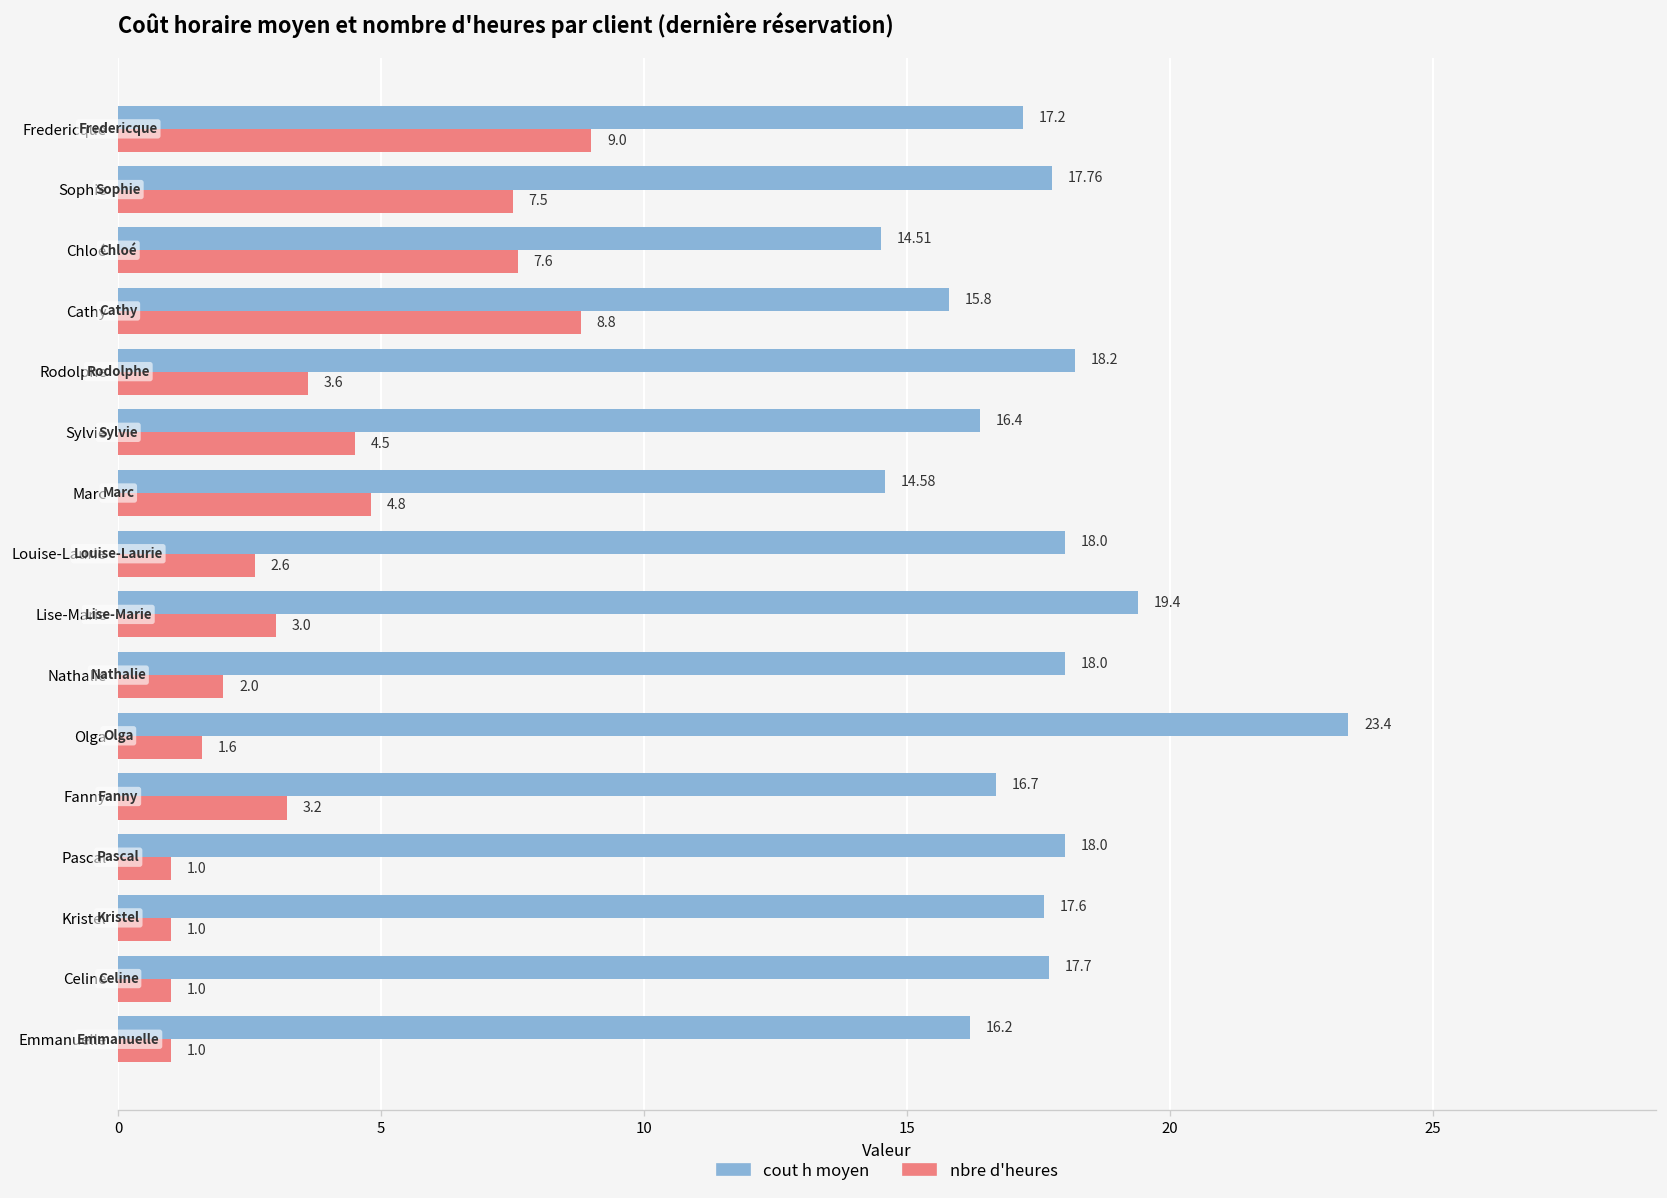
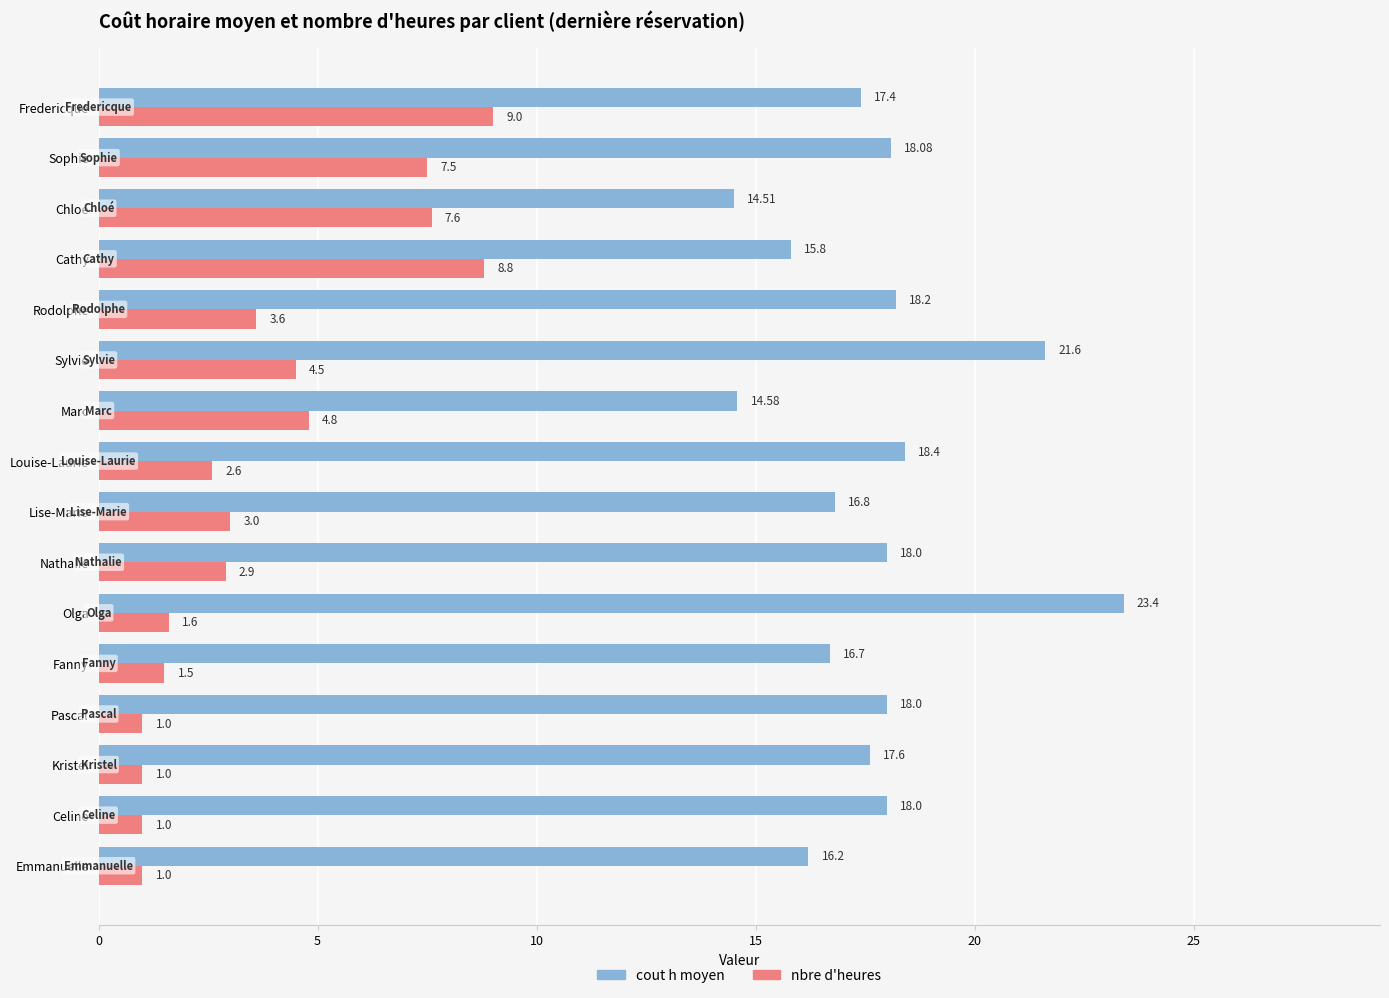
cout h moyen, Fredericque: 17.2 -> 17.4
cout h moyen, Sophie: 17.76 -> 18.08
cout h moyen, Sylvie: 16.4 -> 21.6
cout h moyen, Louise-Laurie: 18.0 -> 18.4
cout h moyen, Lise-Marie: 19.4 -> 16.8
nbre d'heures, Nathalie: 2.0 -> 2.9
nbre d'heures, Fanny: 3.2 -> 1.5
cout h moyen, Celine: 17.7 -> 18.0
